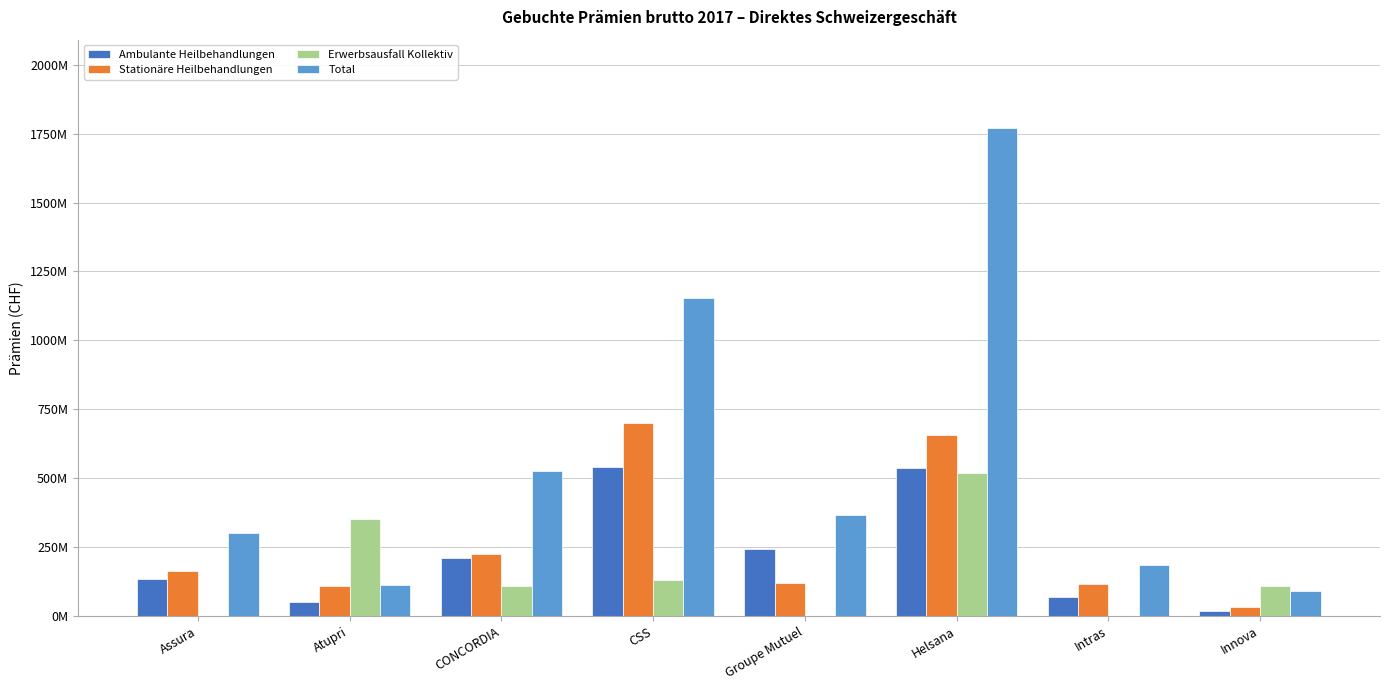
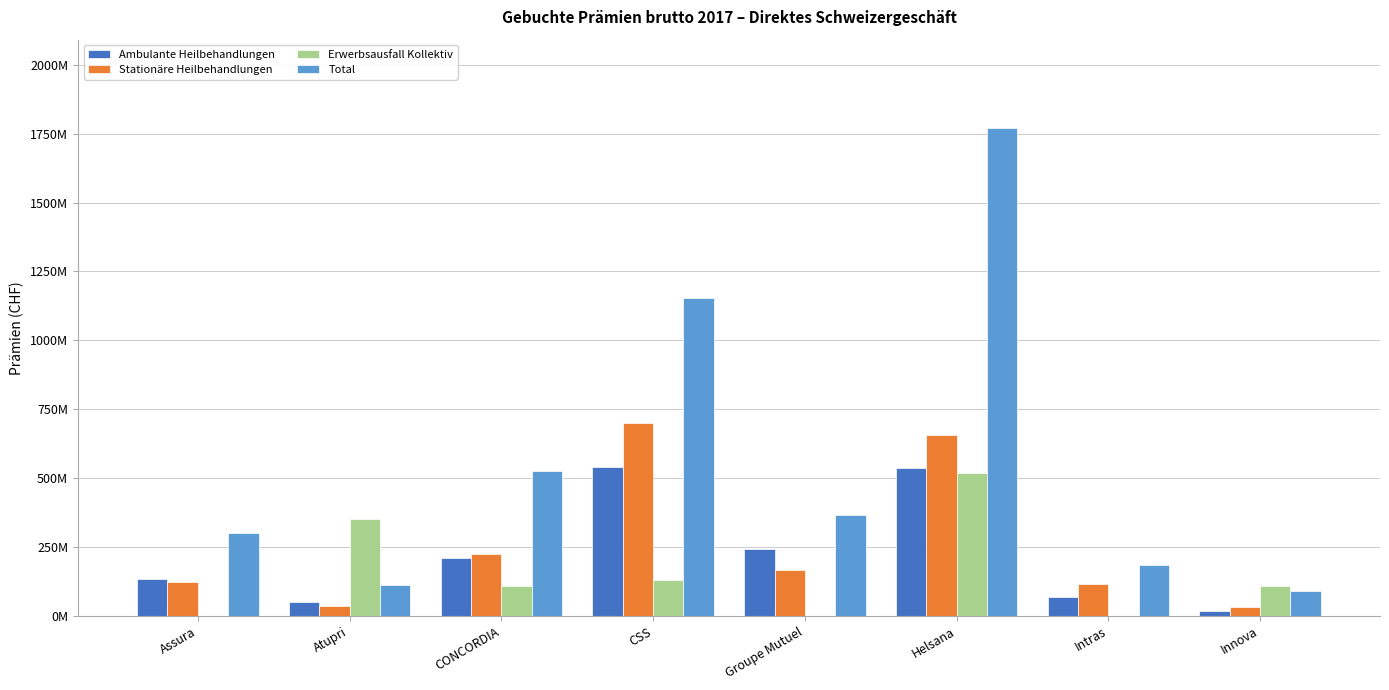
Stationäre Heilbehandlungen, Assura: 160000000 -> 120000000
Stationäre Heilbehandlungen, Atupri: 110000000 -> 30000000
Stationäre Heilbehandlungen, Groupe Mutuel: 120000000 -> 170000000
